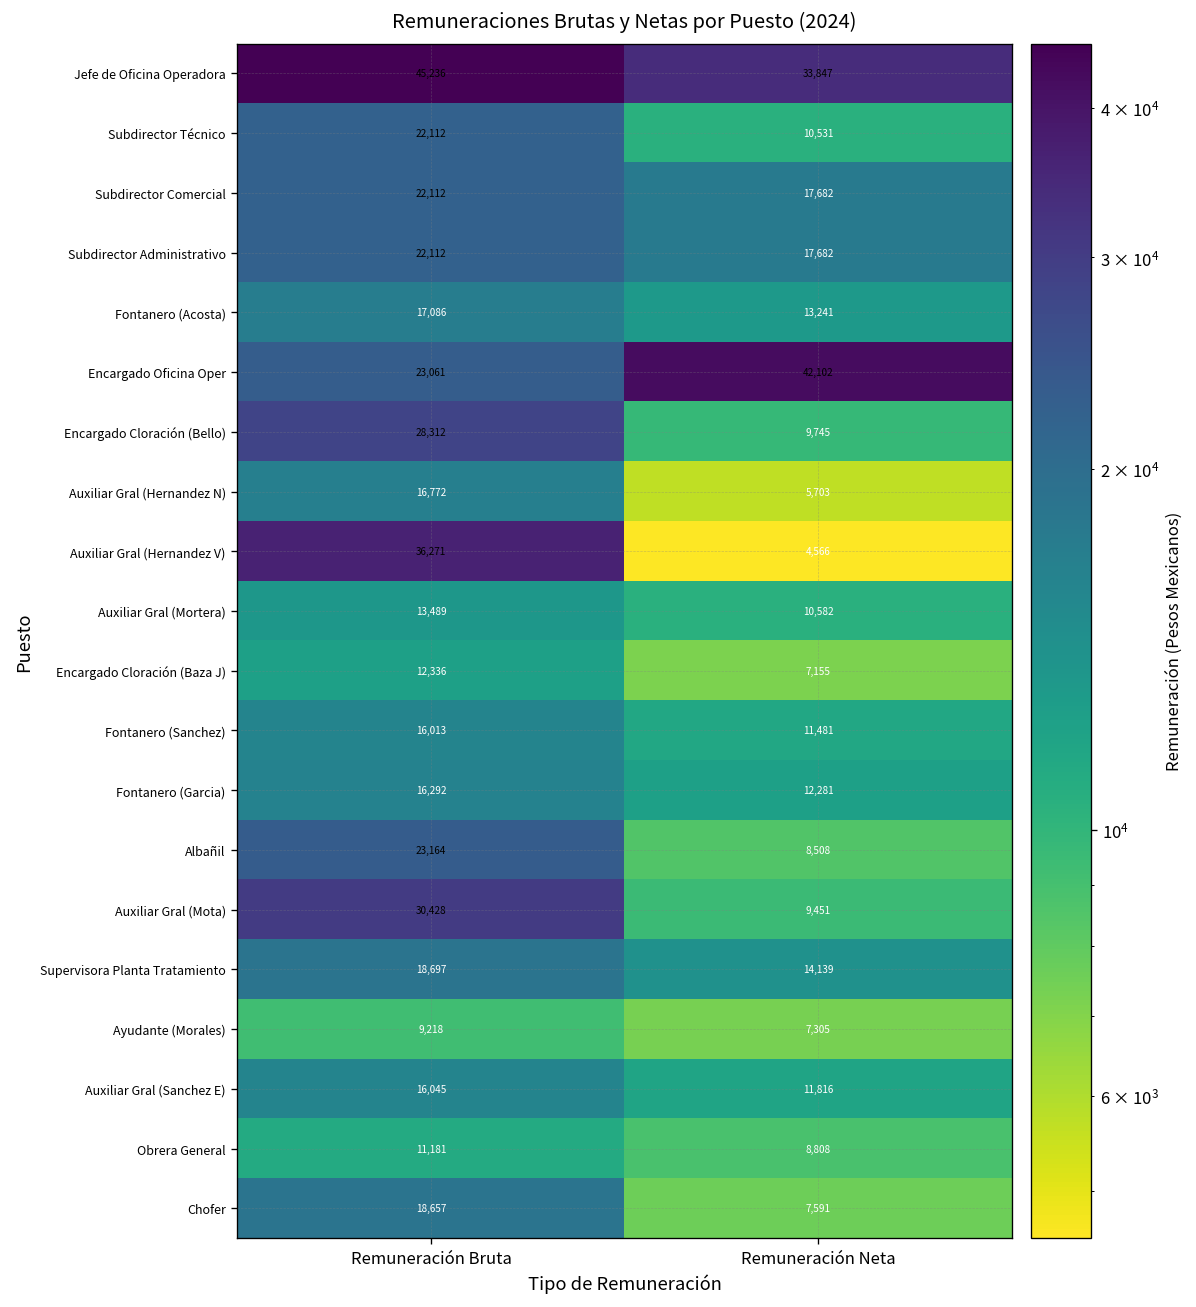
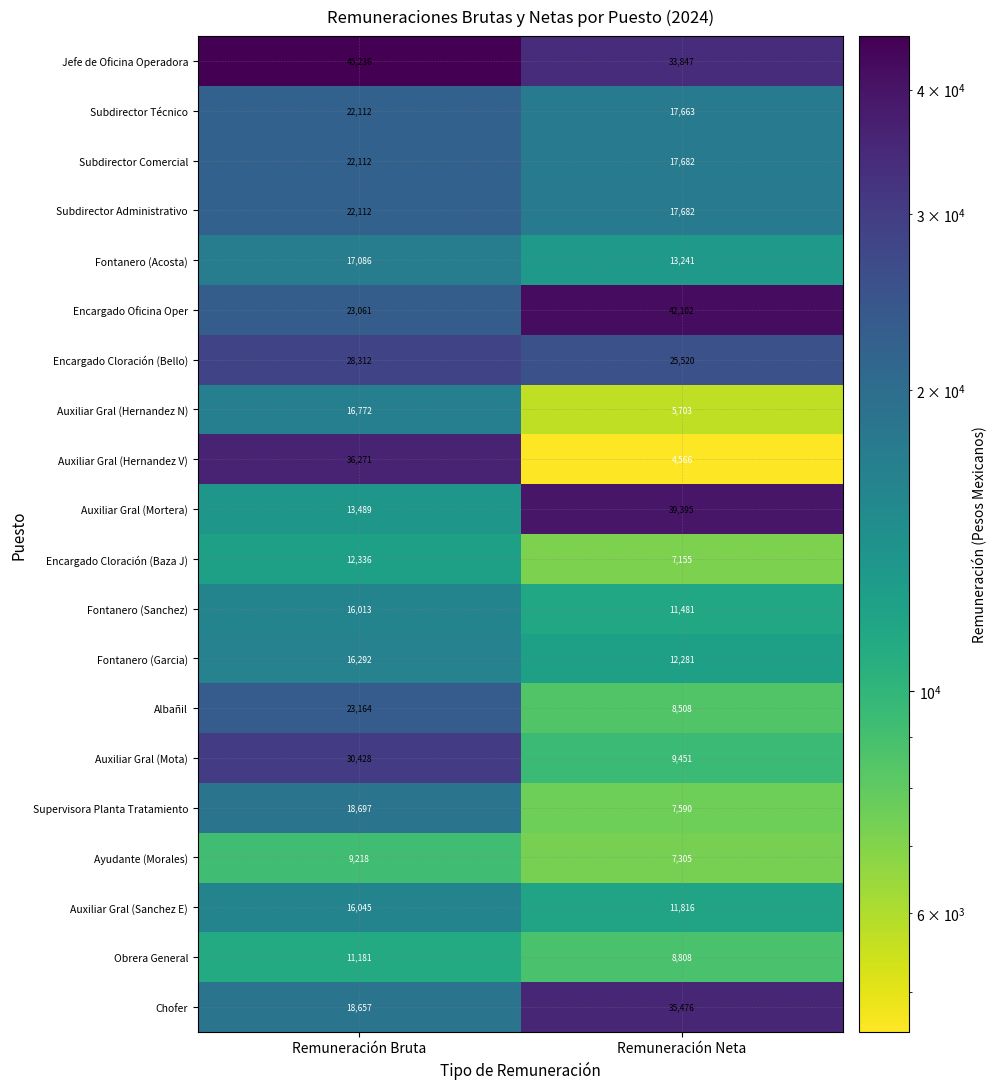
Subdirector Técnico, Remuneración Neta: 10,531 -> 17,663
Encargado Cloración (Bello), Remuneración Neta: 9,745 -> 25,520
Auxiliar Gral (Mortera), Remuneración Neta: 10,582 -> 39,395
Supervisora Planta Tratamiento, Remuneración Neta: 14,139 -> 7,590
Chofer, Remuneración Neta: 7,591 -> 35,476
